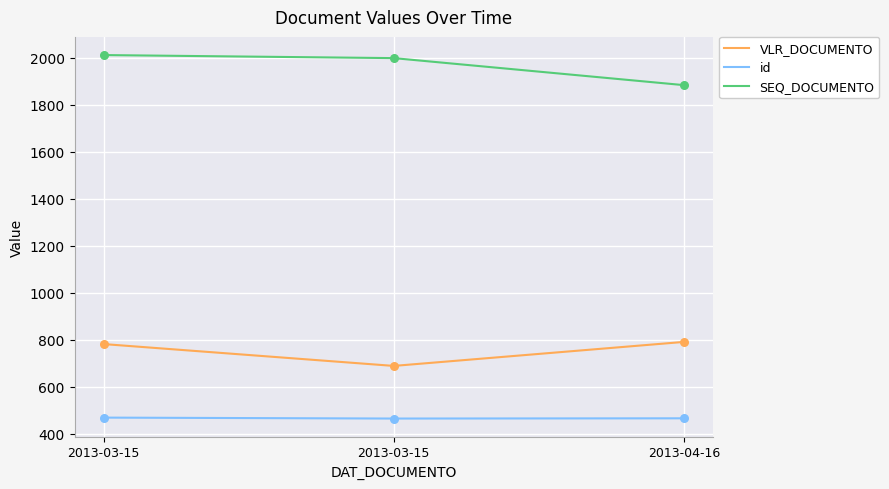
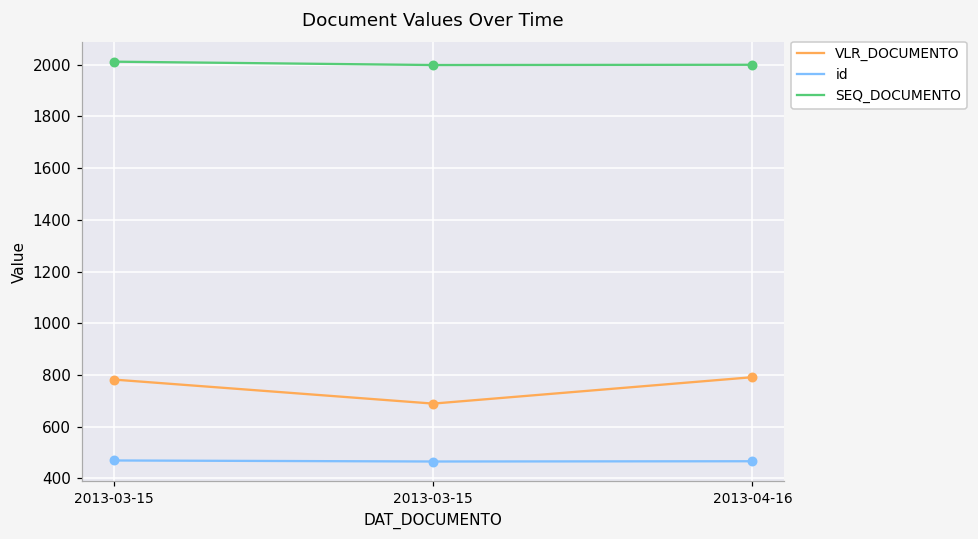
SEQ_DOCUMENTO, 2013-04-16: 1880 -> 2000
